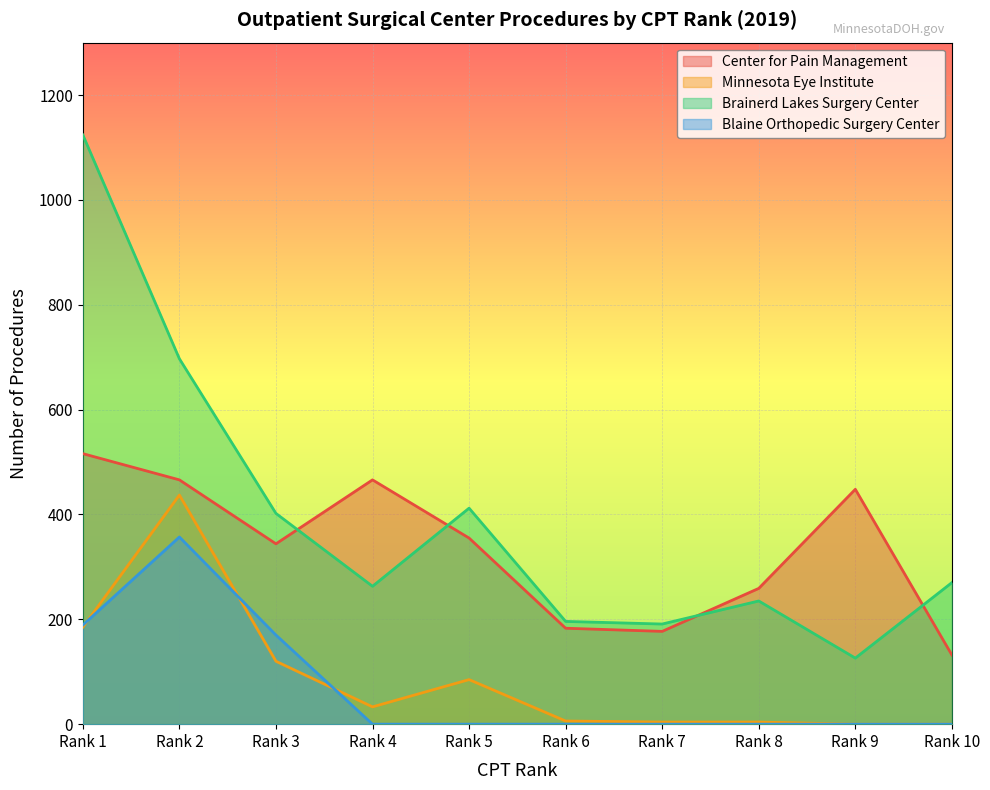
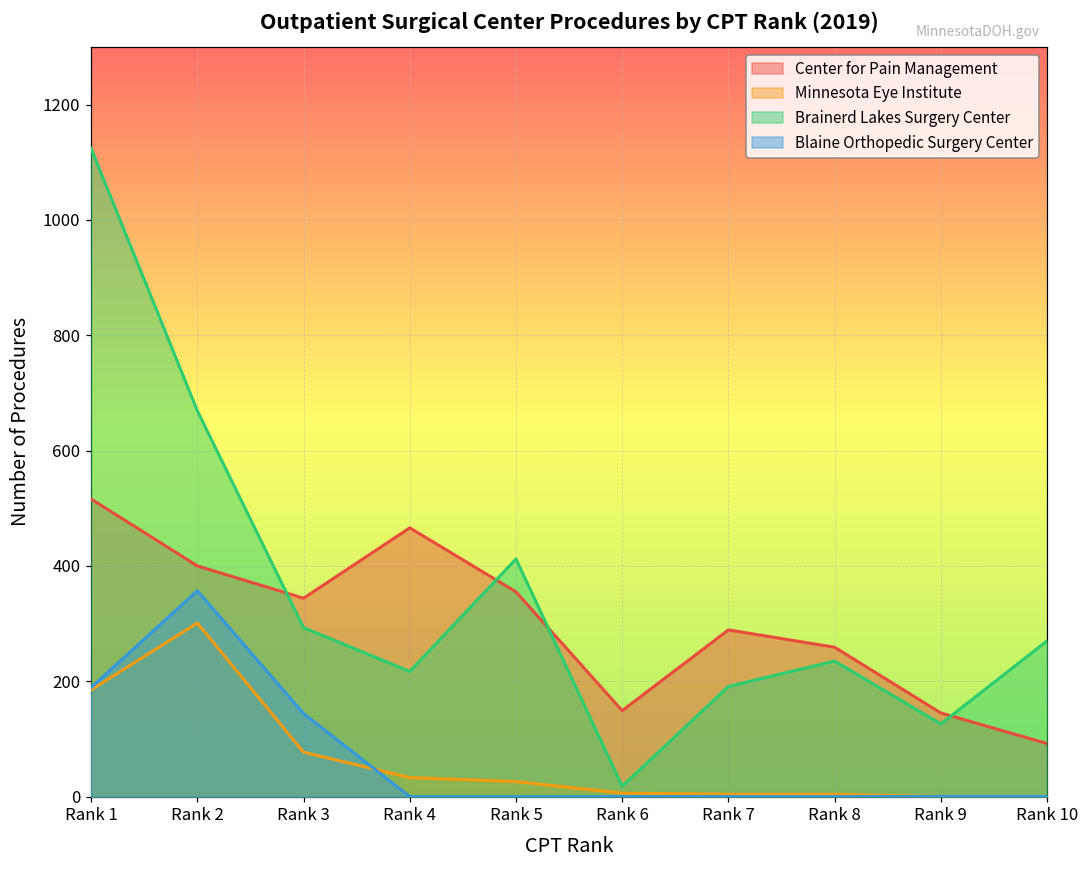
Center for Pain Management, Rank 2: 470 -> 400
Minnesota Eye Institute, Rank 2: 440 -> 300
Brainerd Lakes Surgery Center, Rank 2: 700 -> 670
Minnesota Eye Institute, Rank 3: 120 -> 80
Brainerd Lakes Surgery Center, Rank 3: 400 -> 290
Blaine Orthopedic Surgery Center, Rank 3: 170 -> 140
Brainerd Lakes Surgery Center, Rank 4: 260 -> 220
Minnesota Eye Institute, Rank 5: 90 -> 30
Center for Pain Management, Rank 6: 180 -> 150
Brainerd Lakes Surgery Center, Rank 6: 200 -> 20
Center for Pain Management, Rank 7: 180 -> 290
Center for Pain Management, Rank 9: 450 -> 150
Center for Pain Management, Rank 10: 130 -> 90
